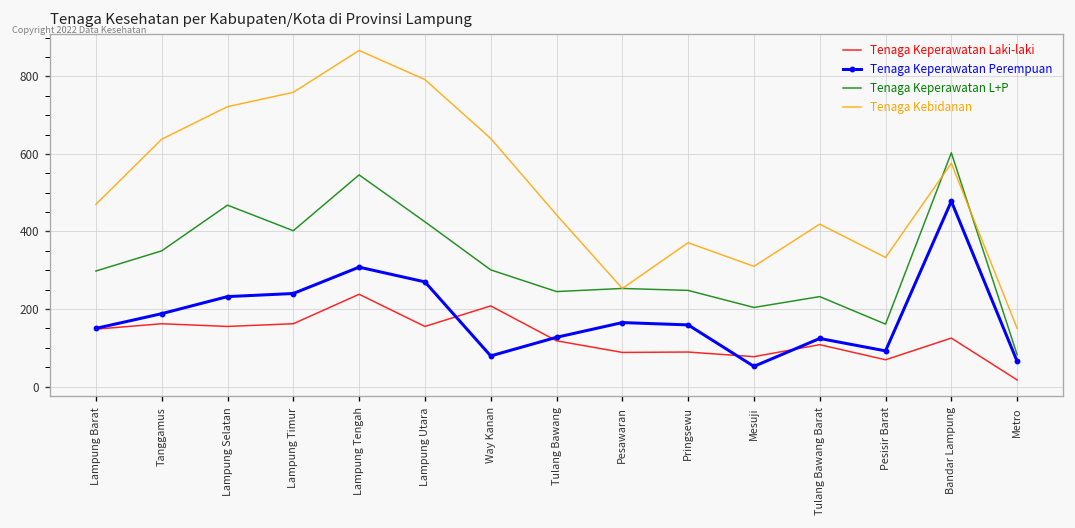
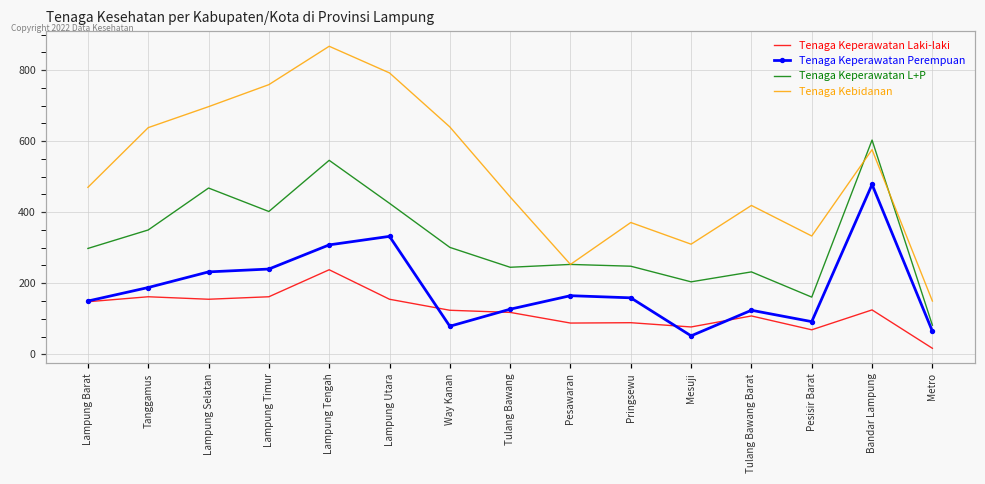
Tenaga Kebidanan, Lampung Selatan: 720 -> 700
Tenaga Keperawatan Perempuan, Lampung Utara: 270 -> 330
Tenaga Keperawatan Laki-laki, Way Kanan: 210 -> 120
